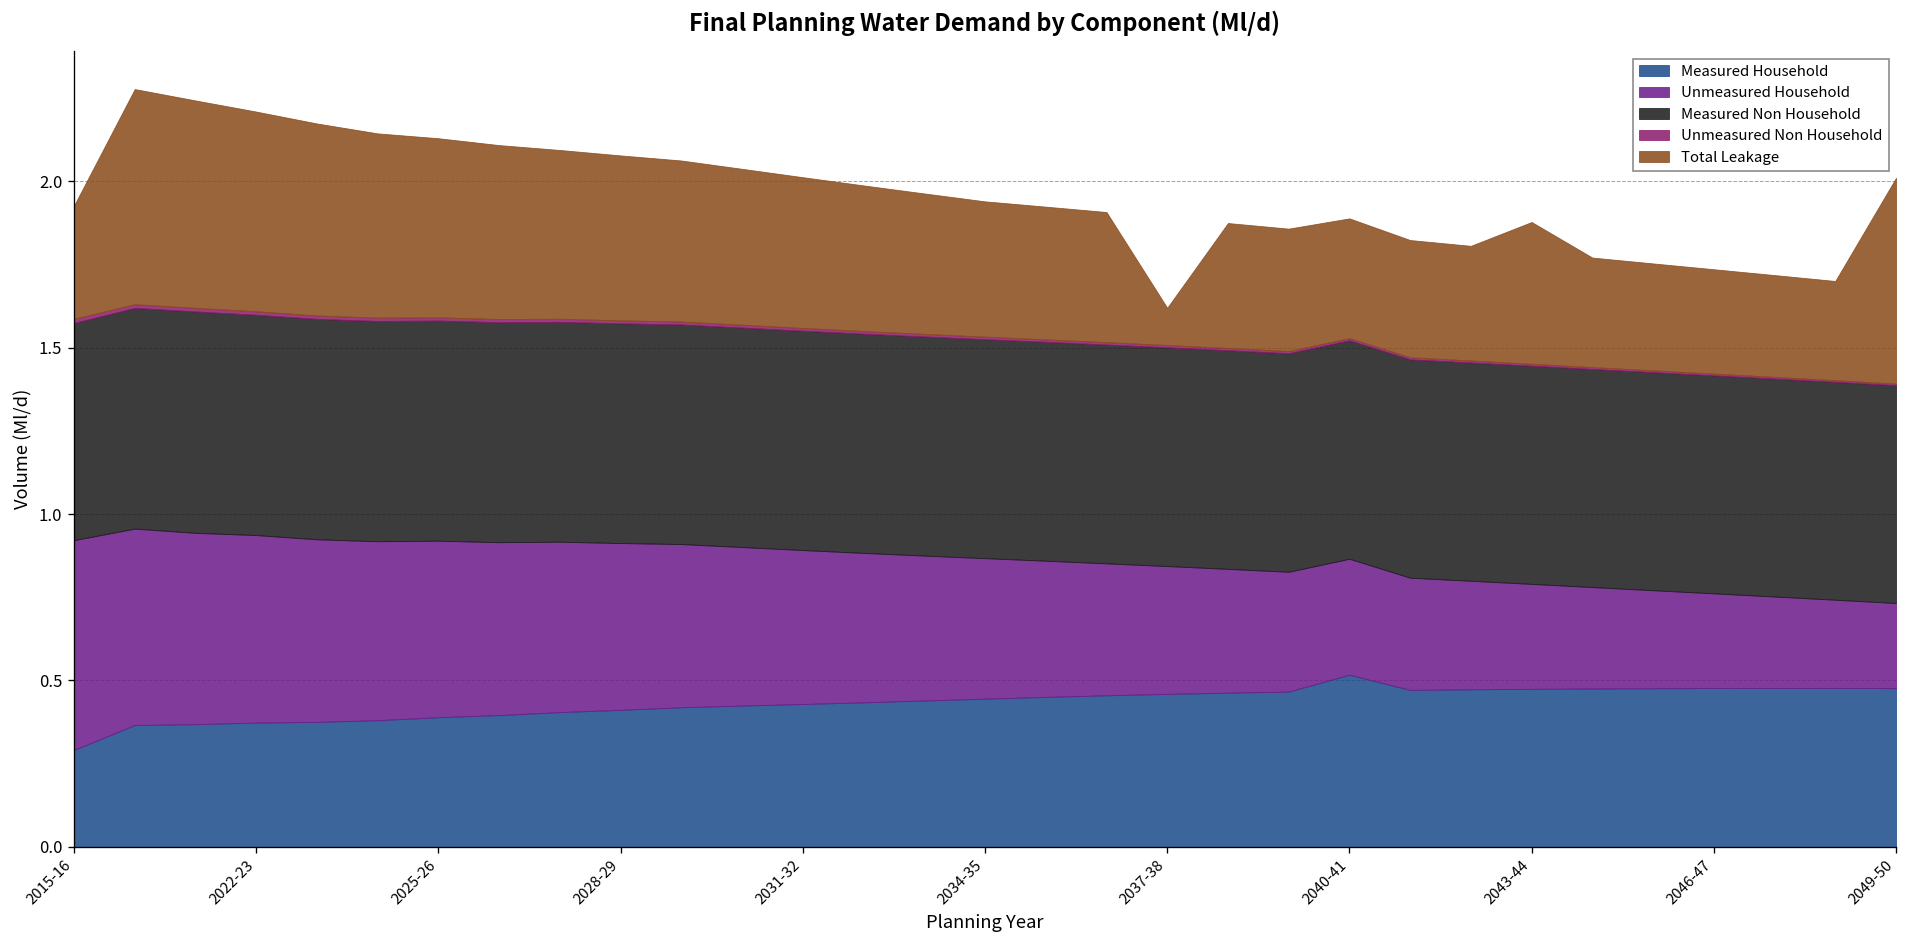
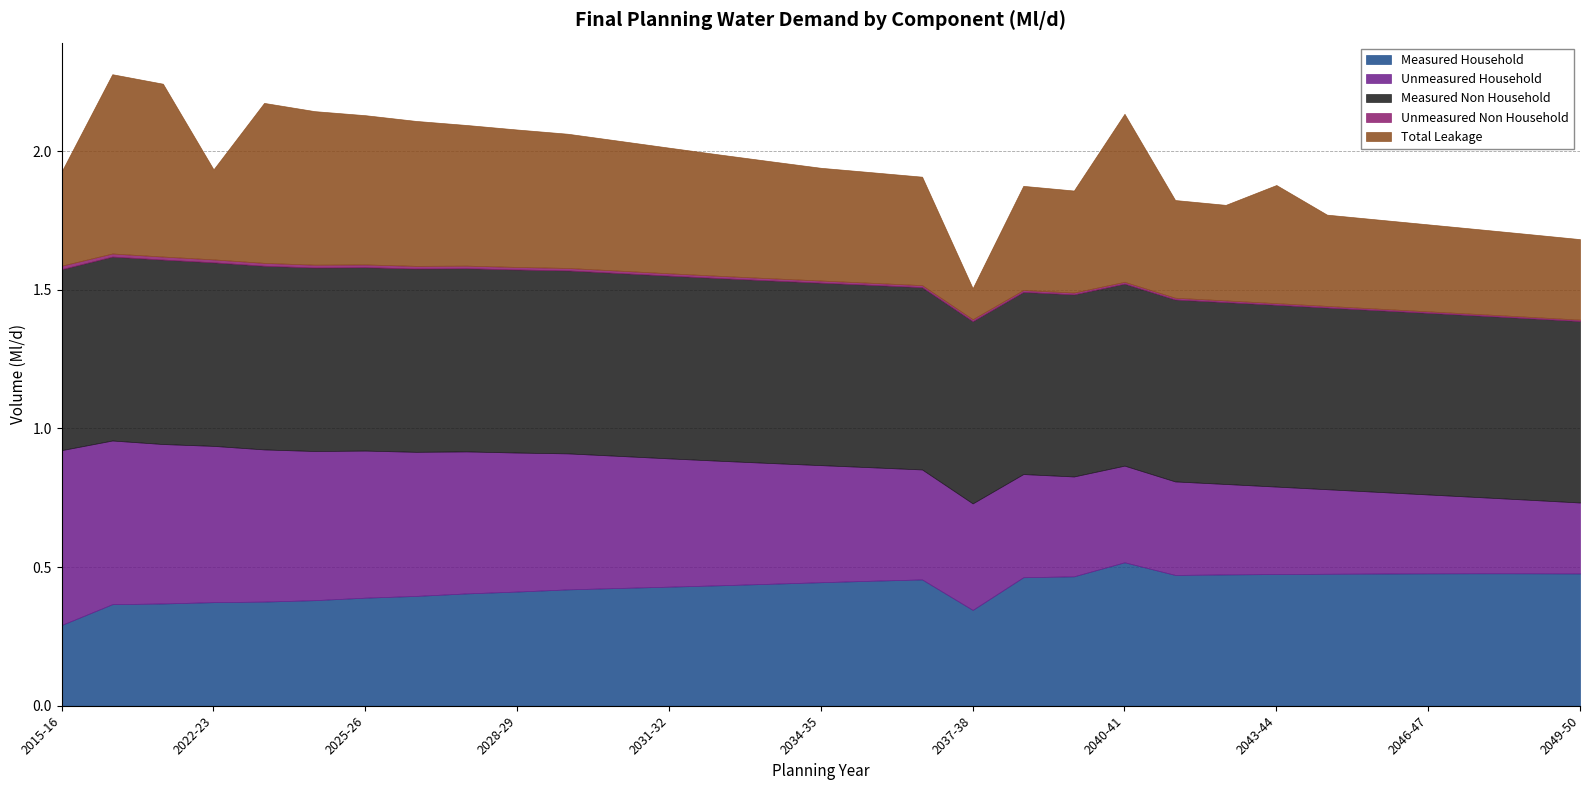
Total Leakage, 2022-23: 0.60 -> 0.32
Measured Household, 2037-38: 0.46 -> 0.35
Total Leakage, 2040-41: 0.36 -> 0.61
Total Leakage, 2049-50: 0.62 -> 0.29
